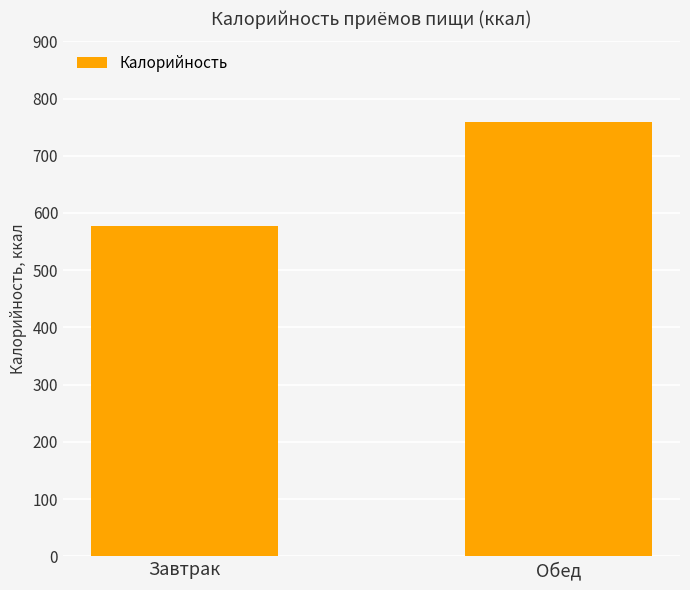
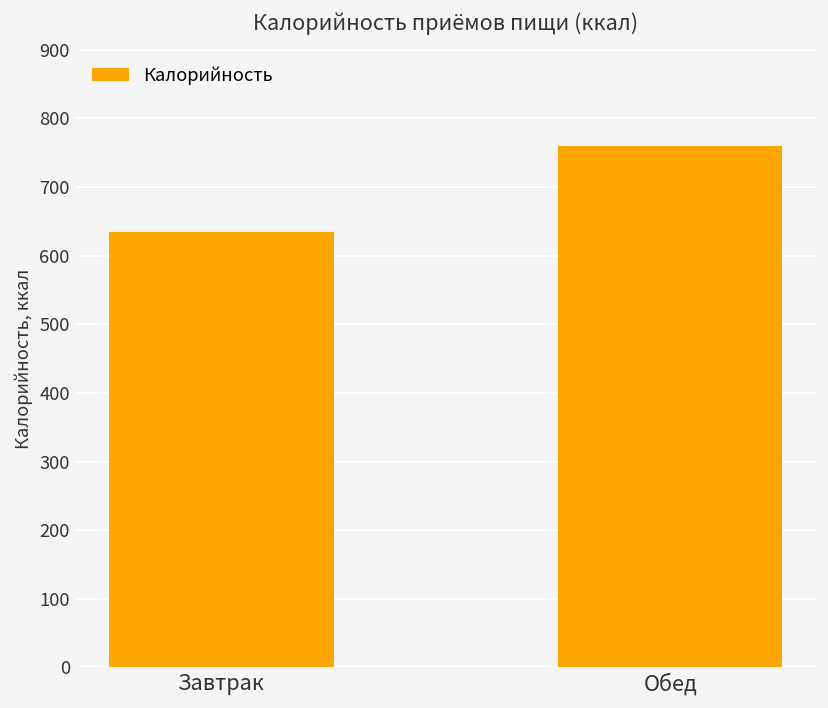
Завтрак: 580 -> 630
